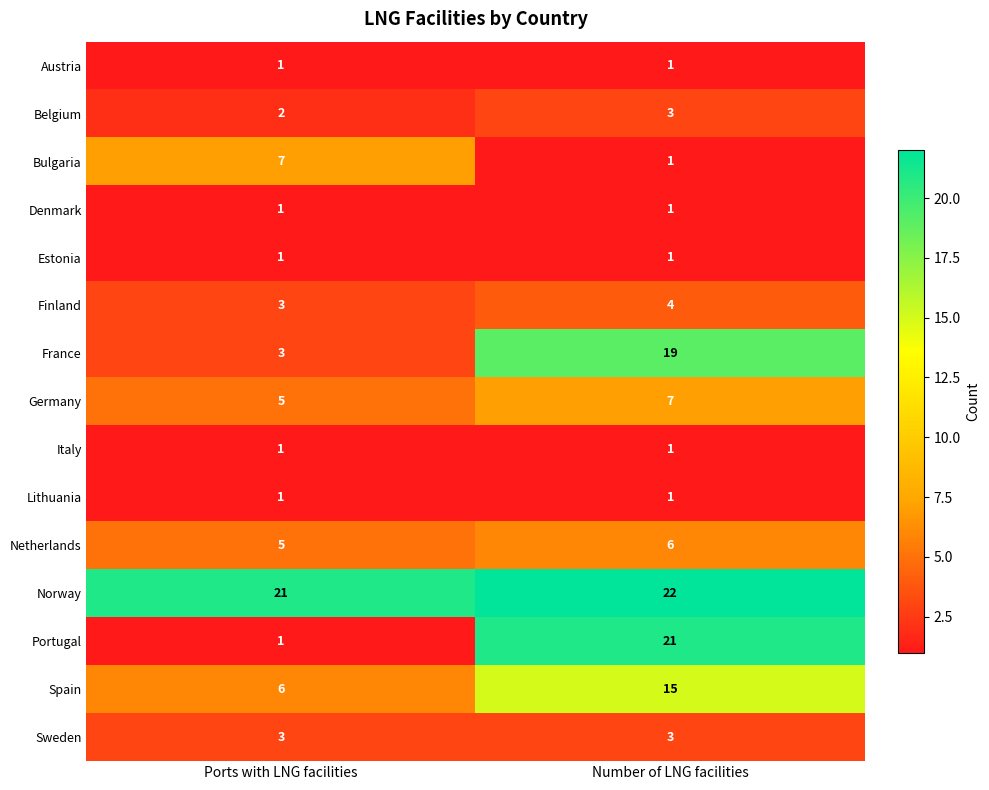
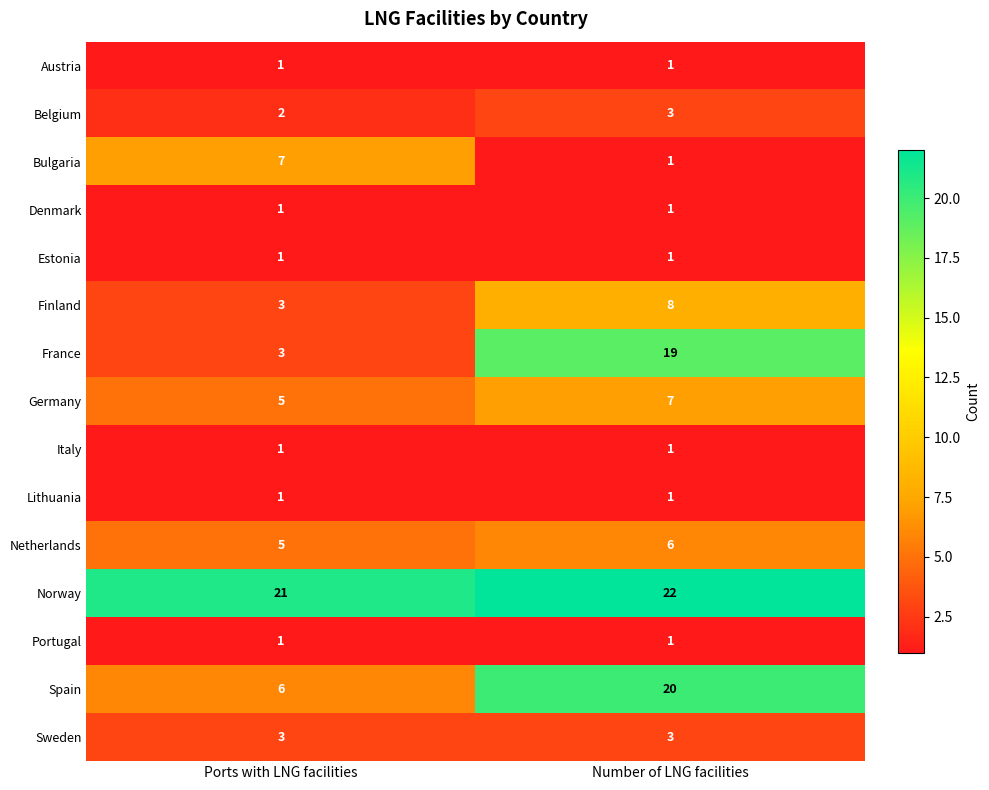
Finland, Number of LNG facilities: 4 -> 8
Portugal, Number of LNG facilities: 21 -> 1
Spain, Number of LNG facilities: 15 -> 20
